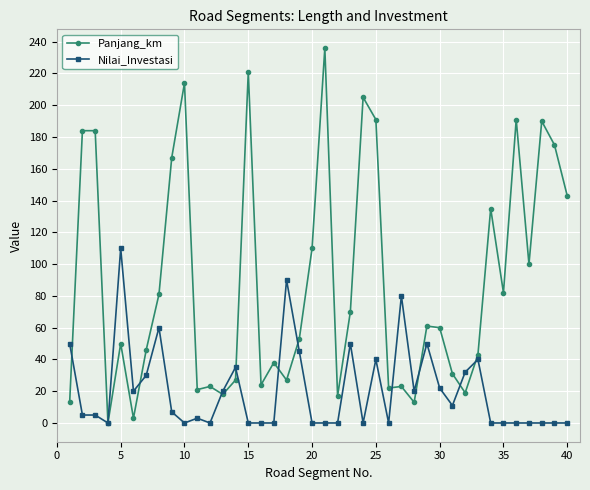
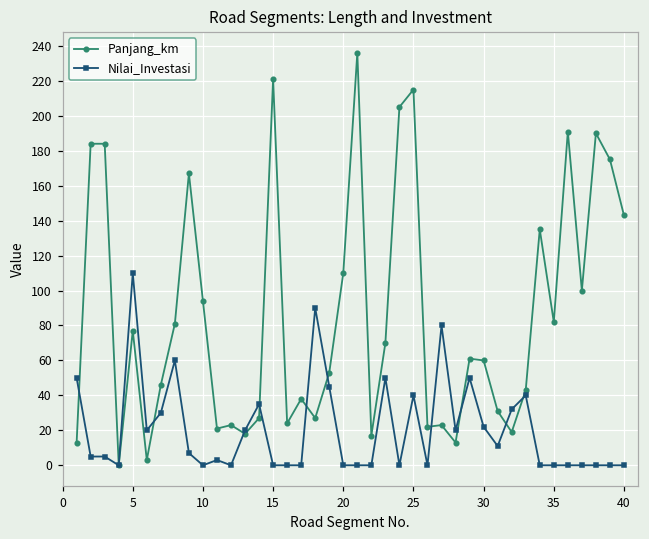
Panjang_km, 5: 50 -> 77
Panjang_km, 10: 214 -> 94
Panjang_km, 25: 191 -> 215
